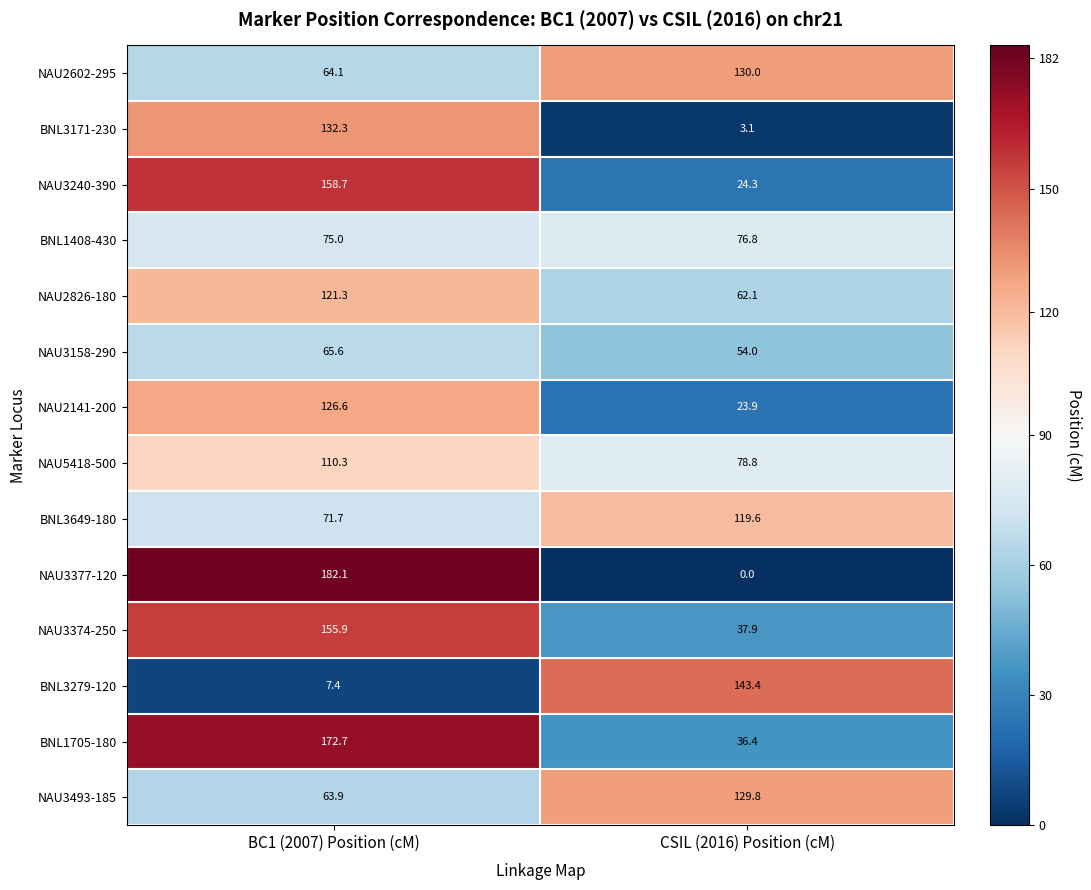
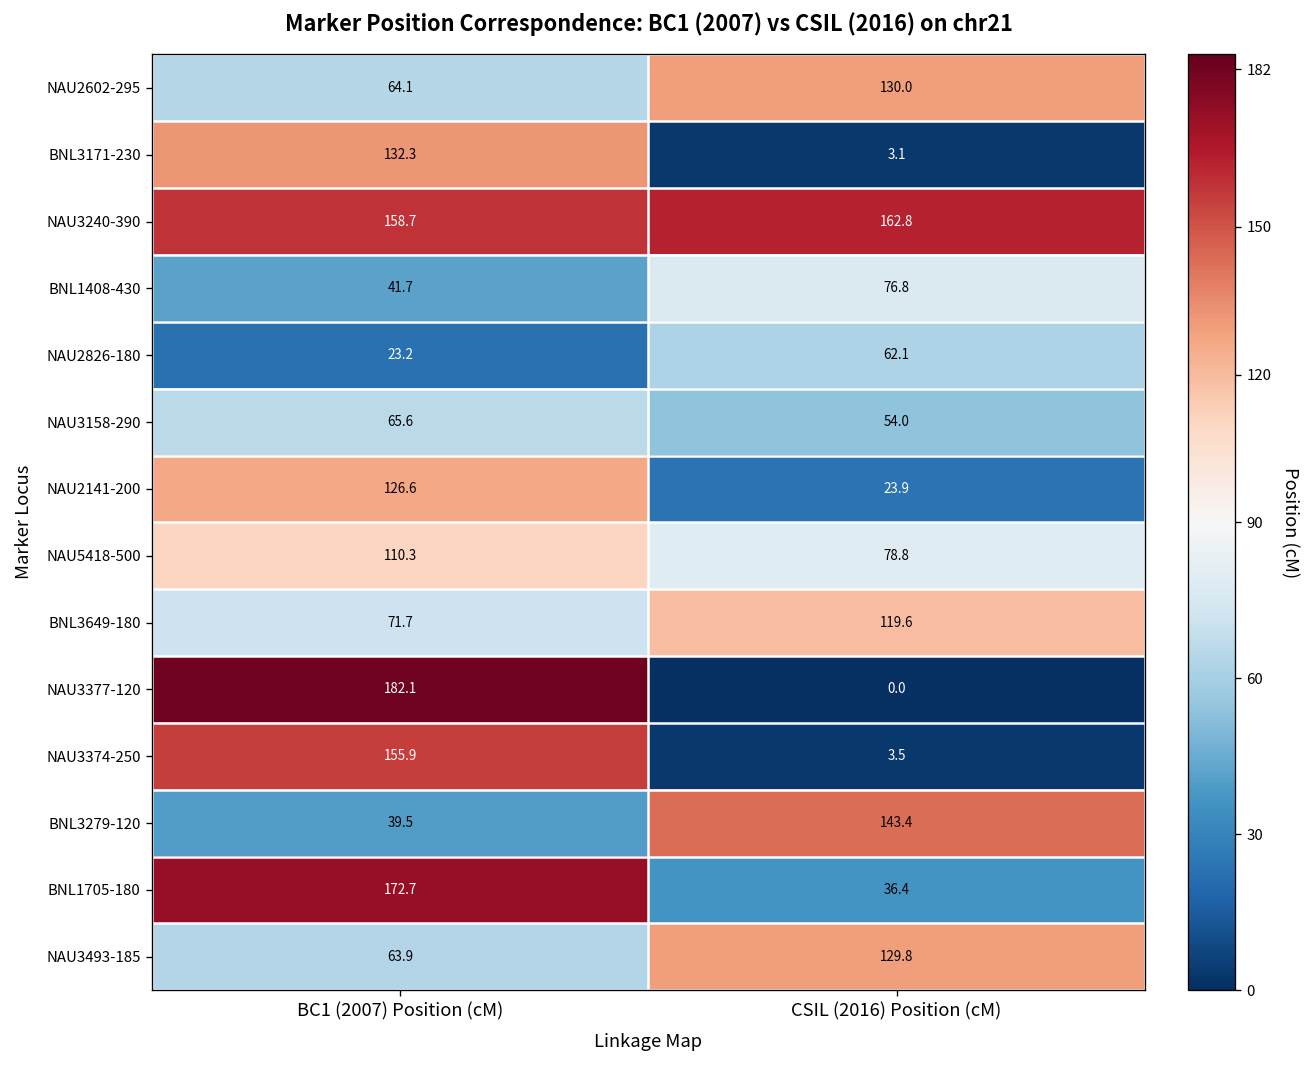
NAU3240-390, CSIL (2016) Position (cM): 24.3 -> 162.8
BNL1408-430, BC1 (2007) Position (cM): 75.0 -> 41.7
NAU2826-180, BC1 (2007) Position (cM): 121.3 -> 23.2
NAU3374-250, CSIL (2016) Position (cM): 37.9 -> 3.5
BNL3279-120, BC1 (2007) Position (cM): 7.4 -> 39.5
